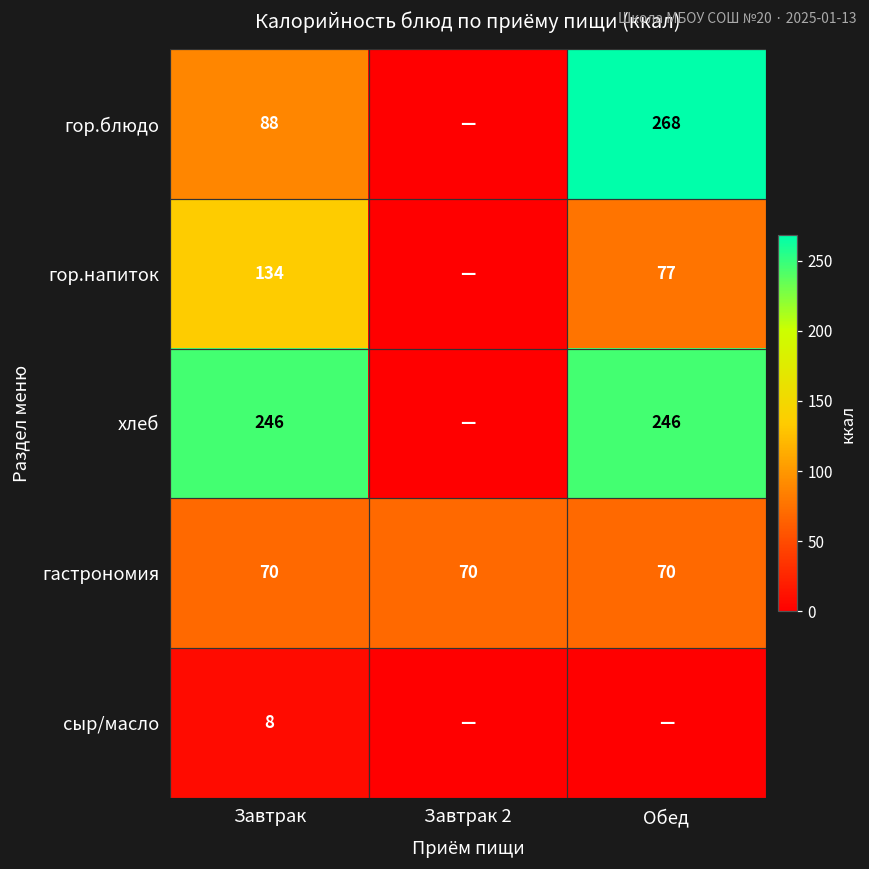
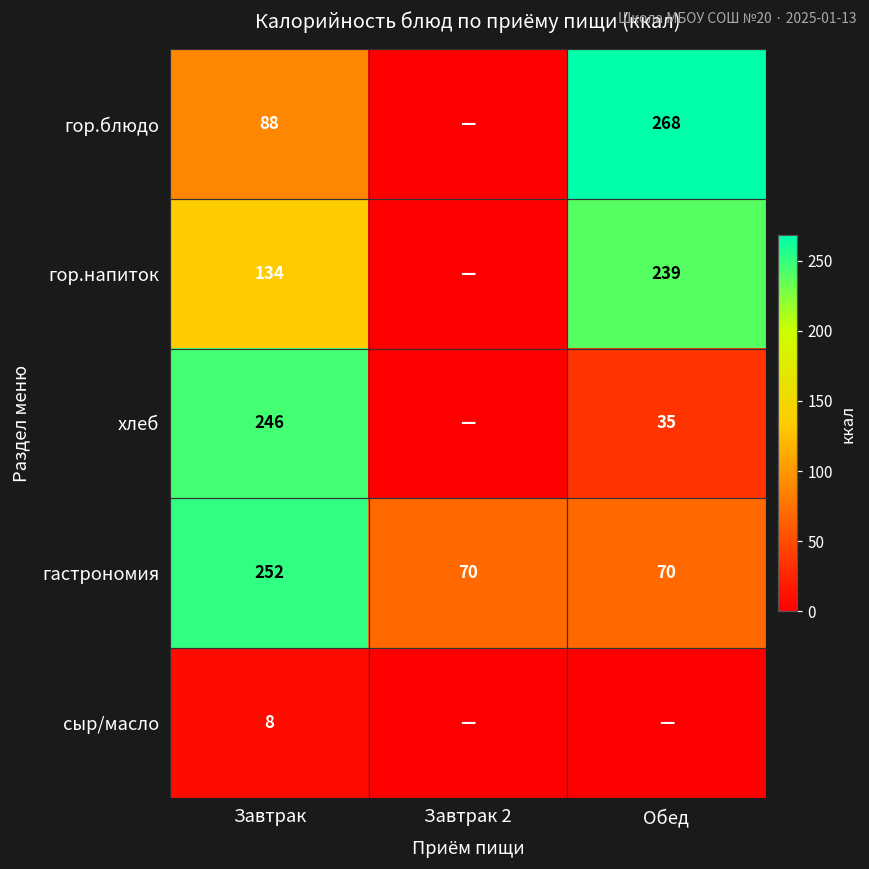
гор.напиток, Обед: 77 -> 239
хлеб, Обед: 246 -> 35
гастрономия, Завтрак: 70 -> 252
